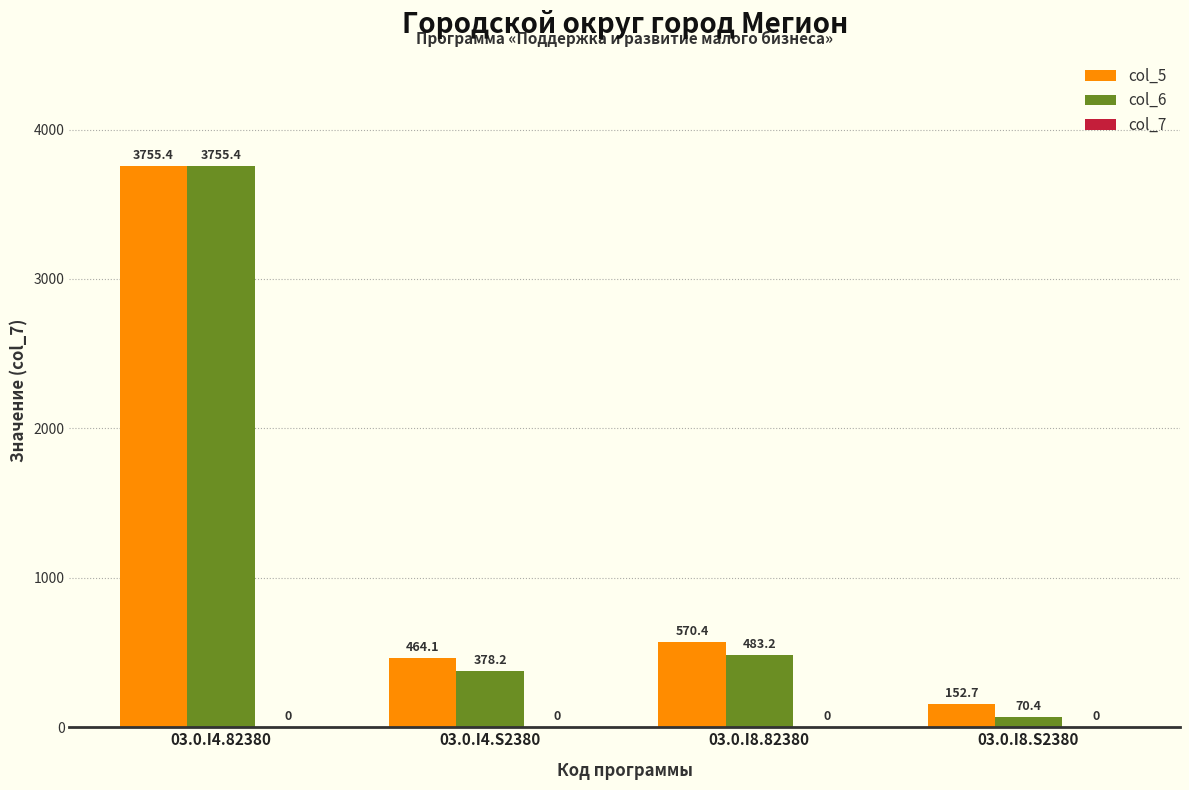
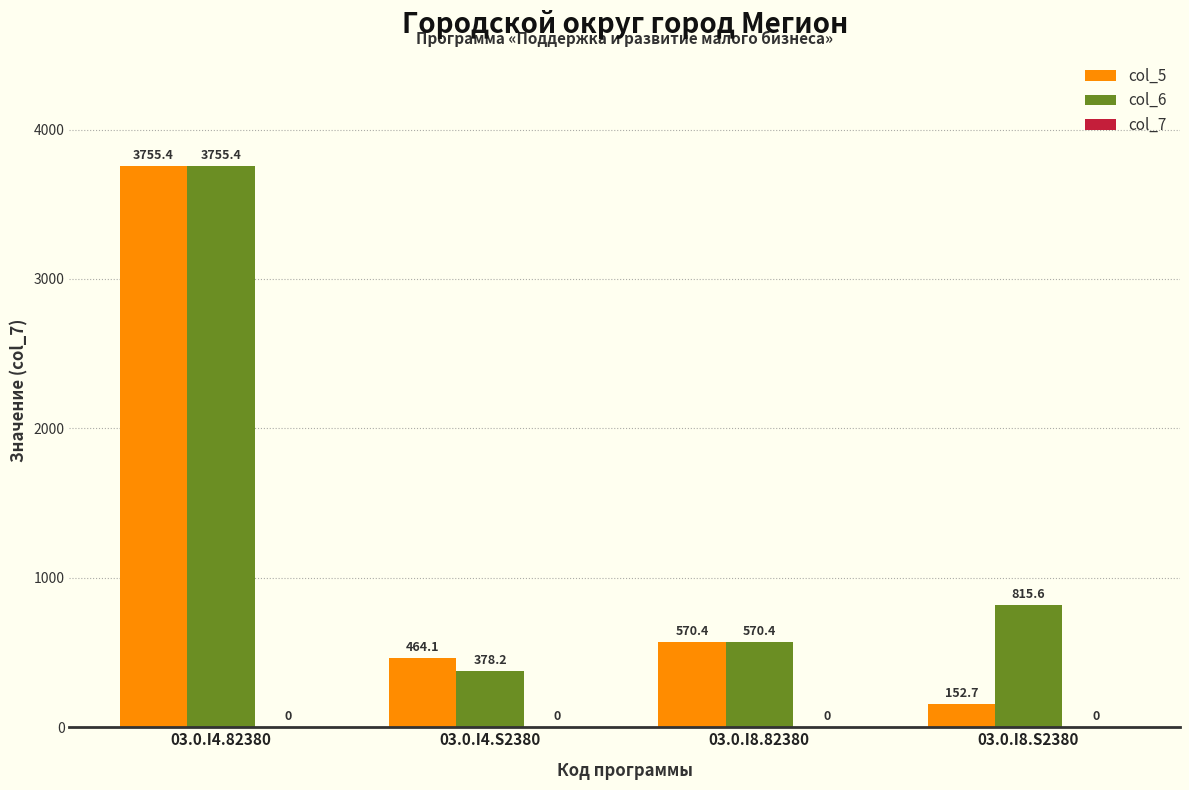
col_6, 03.0.I8.82380: 483.2 -> 570.4
col_6, 03.0.I8.S2380: 70.4 -> 815.6
